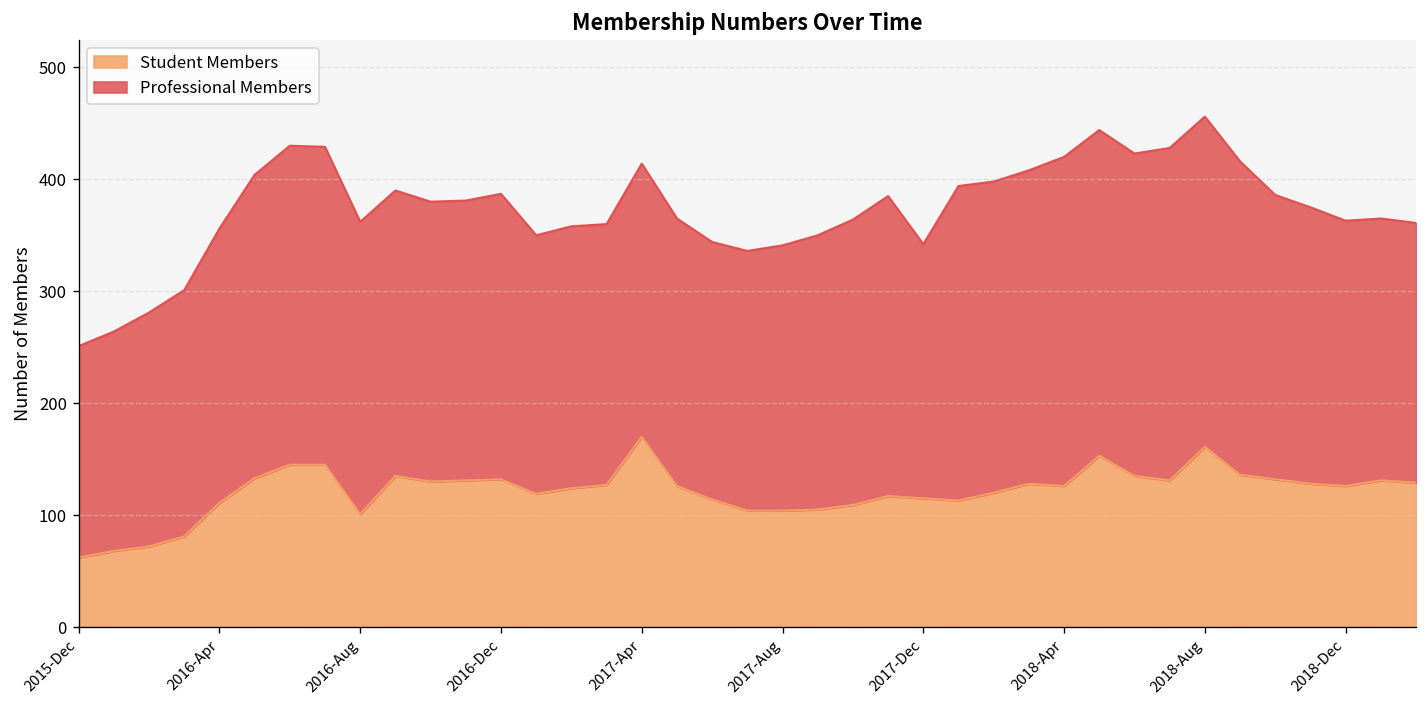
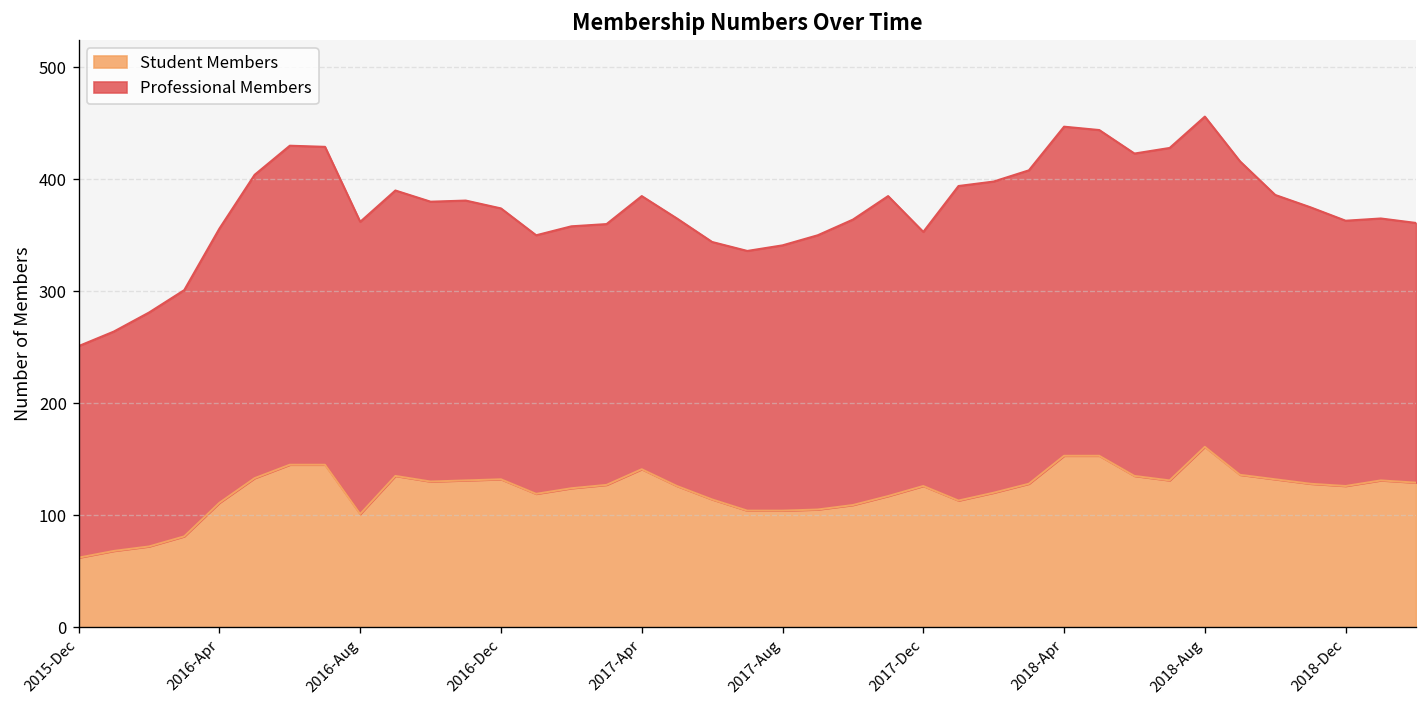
Professional Members, 2016-Dec: 260 -> 240
Student Members, 2017-Apr: 170 -> 140
Student Members, 2017-Dec: 120 -> 130
Student Members, 2018-Apr: 130 -> 150
